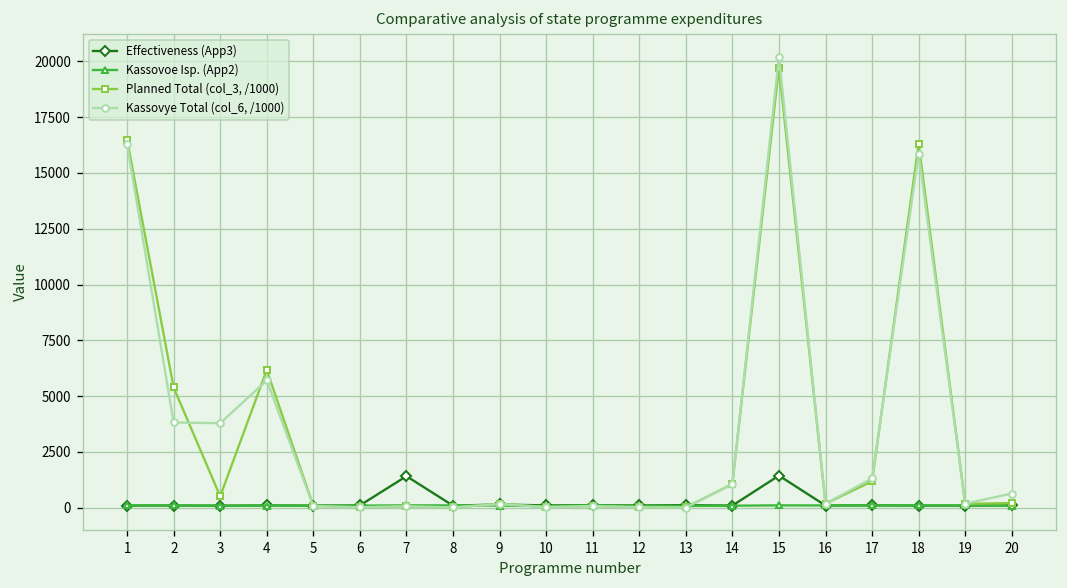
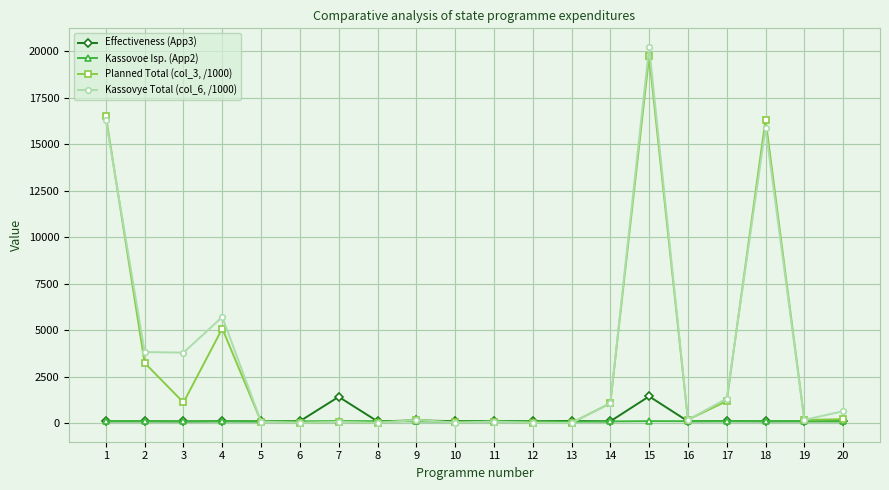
Planned Total (col_3, /1000), 2: 5400 -> 3200
Planned Total (col_3, /1000), 3: 500 -> 1100
Planned Total (col_3, /1000), 4: 6200 -> 5100
